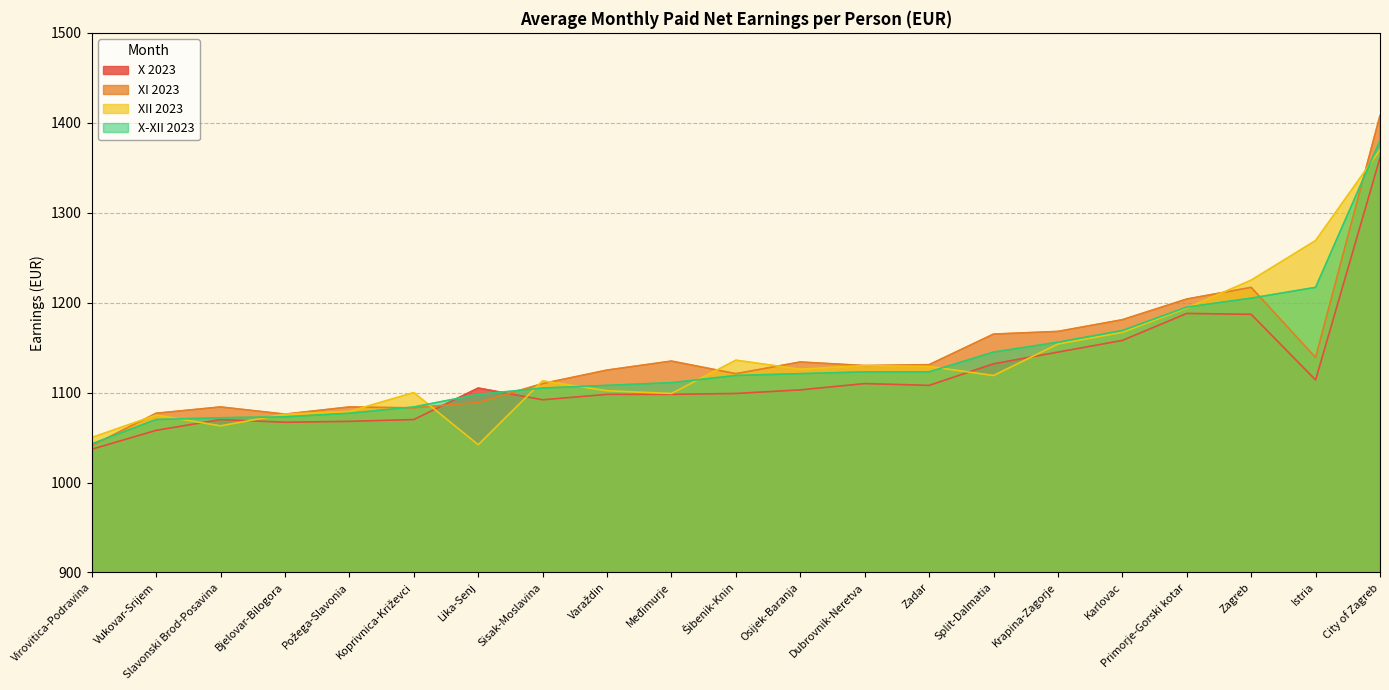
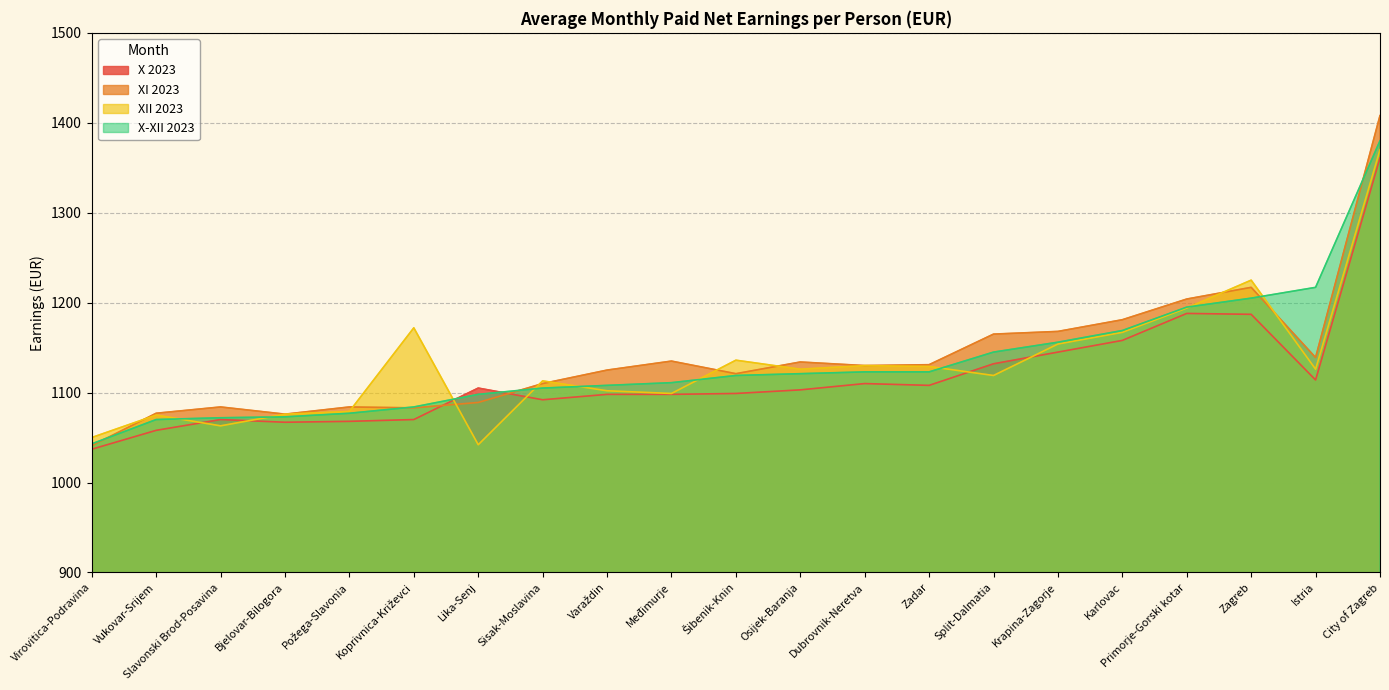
XII 2023, Koprivnica-Križevci: 1100 -> 1170
XII 2023, Istria: 1270 -> 1130
